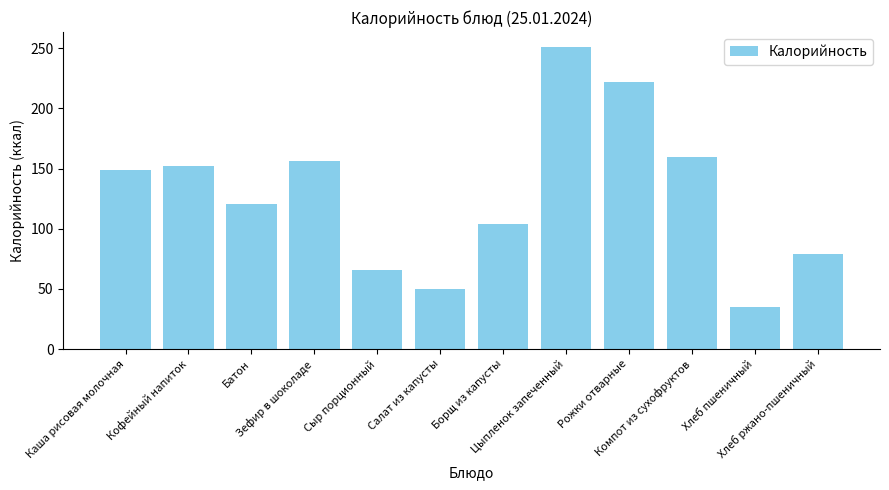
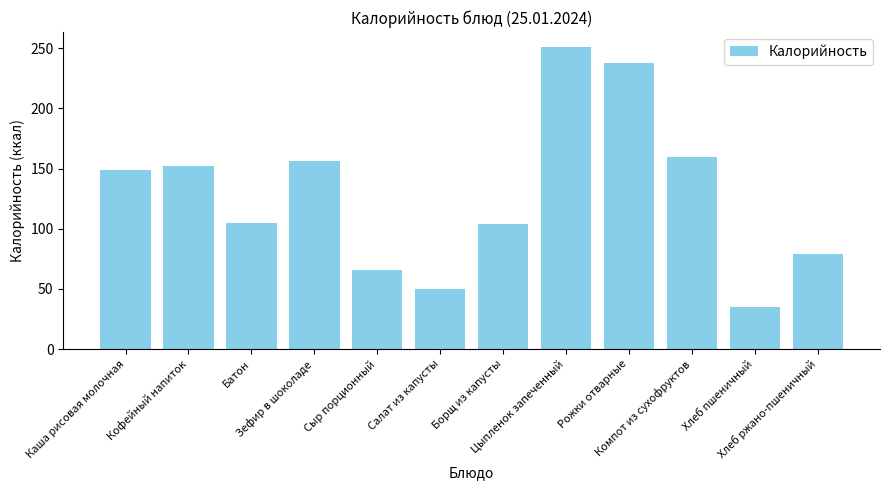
Батон: 121 -> 105
Рожки отварные: 222 -> 238
